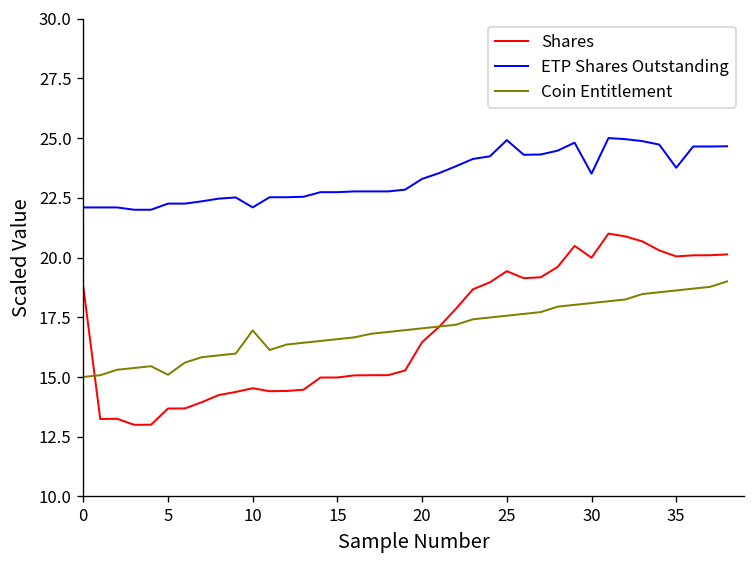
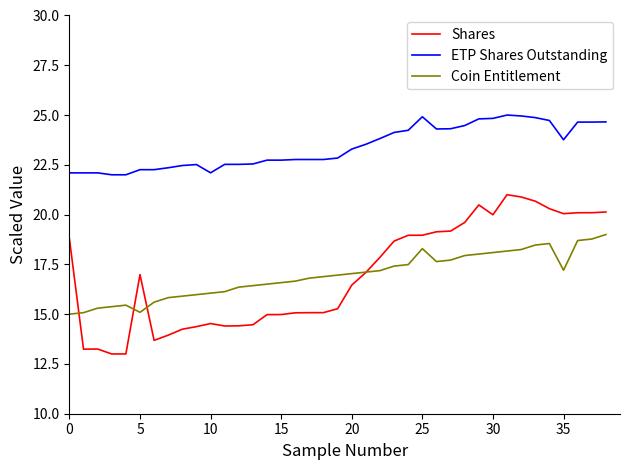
Shares, 5: 13.7 -> 17.0
Coin Entitlement, 10: 17.0 -> 16.1
Shares, 25: 19.4 -> 19.0
Coin Entitlement, 25: 17.6 -> 18.3
ETP Shares Outstanding, 30: 23.5 -> 24.8
Coin Entitlement, 35: 18.6 -> 17.2
